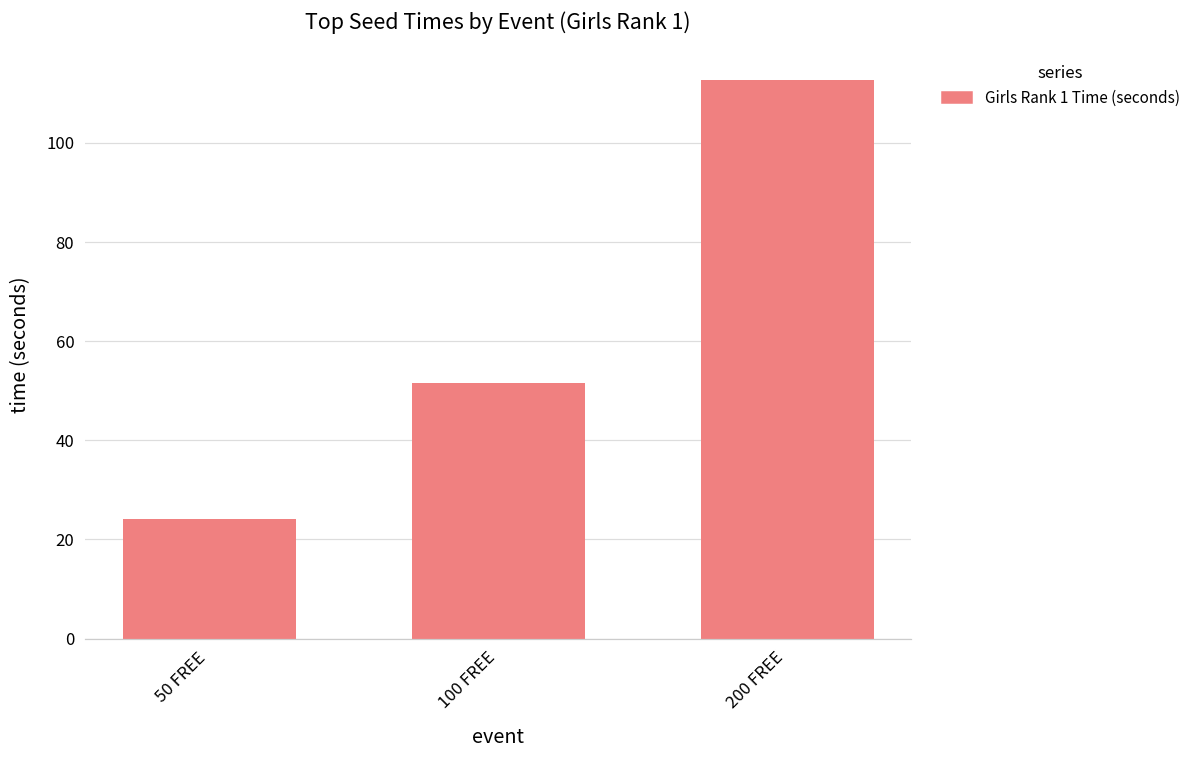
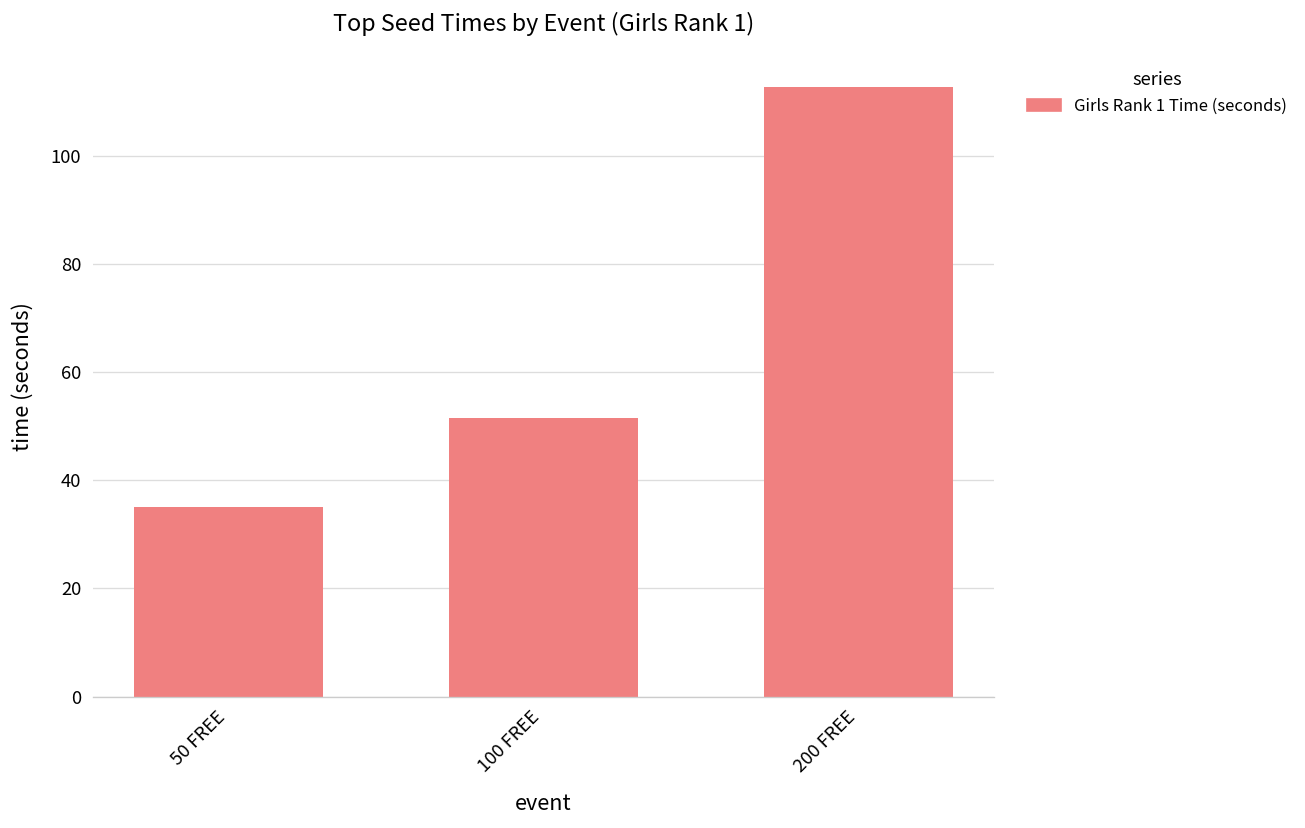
50 FREE: 24 -> 35
